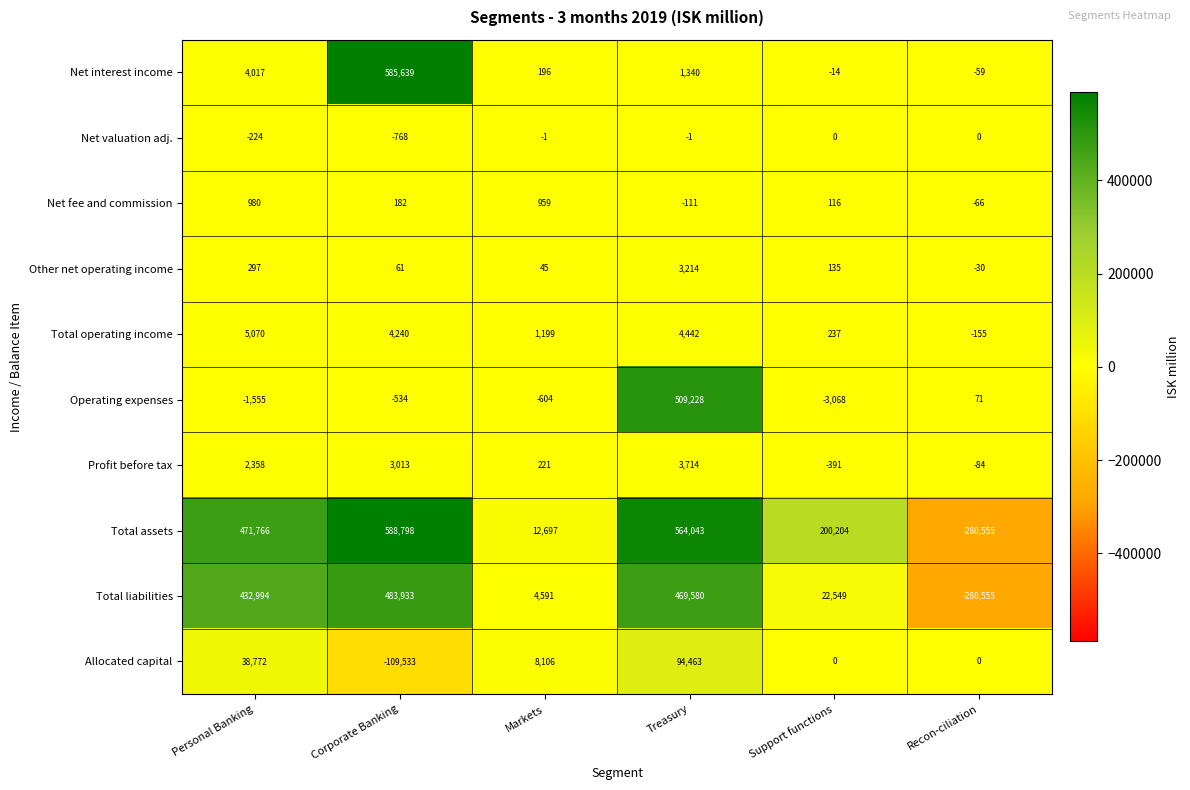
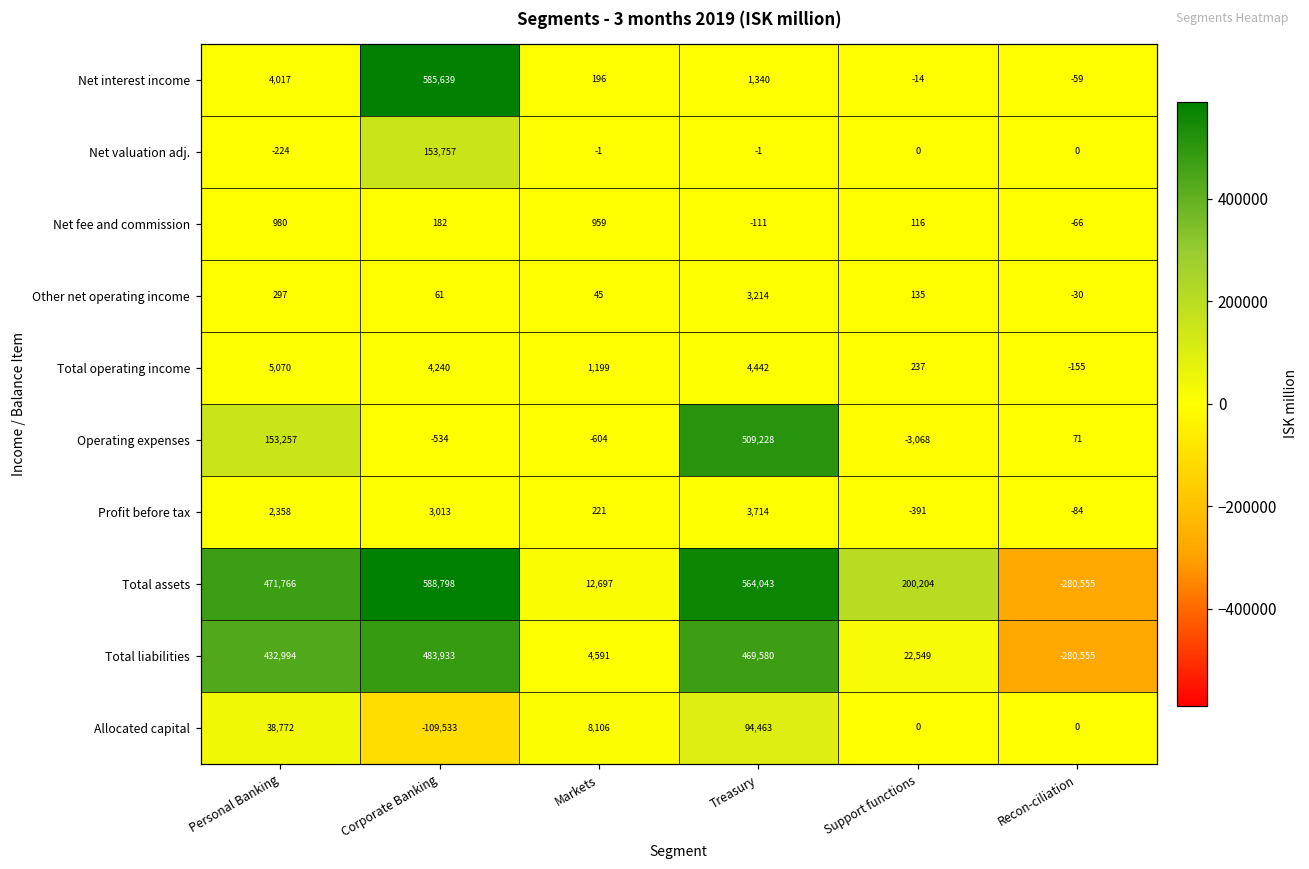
Net valuation adj., Corporate Banking: -768 -> 153,757
Operating expenses, Personal Banking: -1,555 -> 153,257
